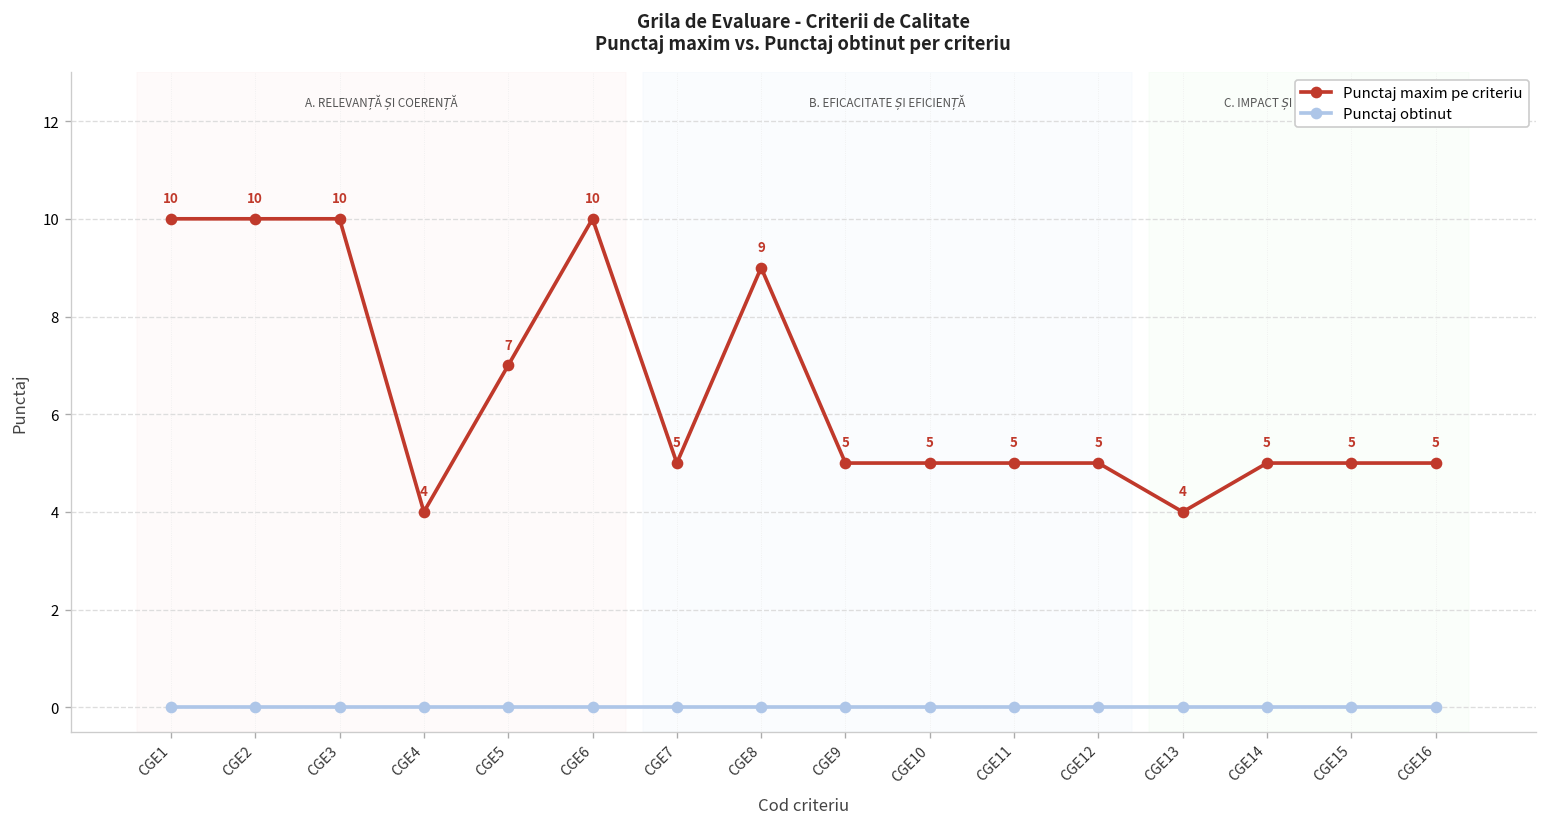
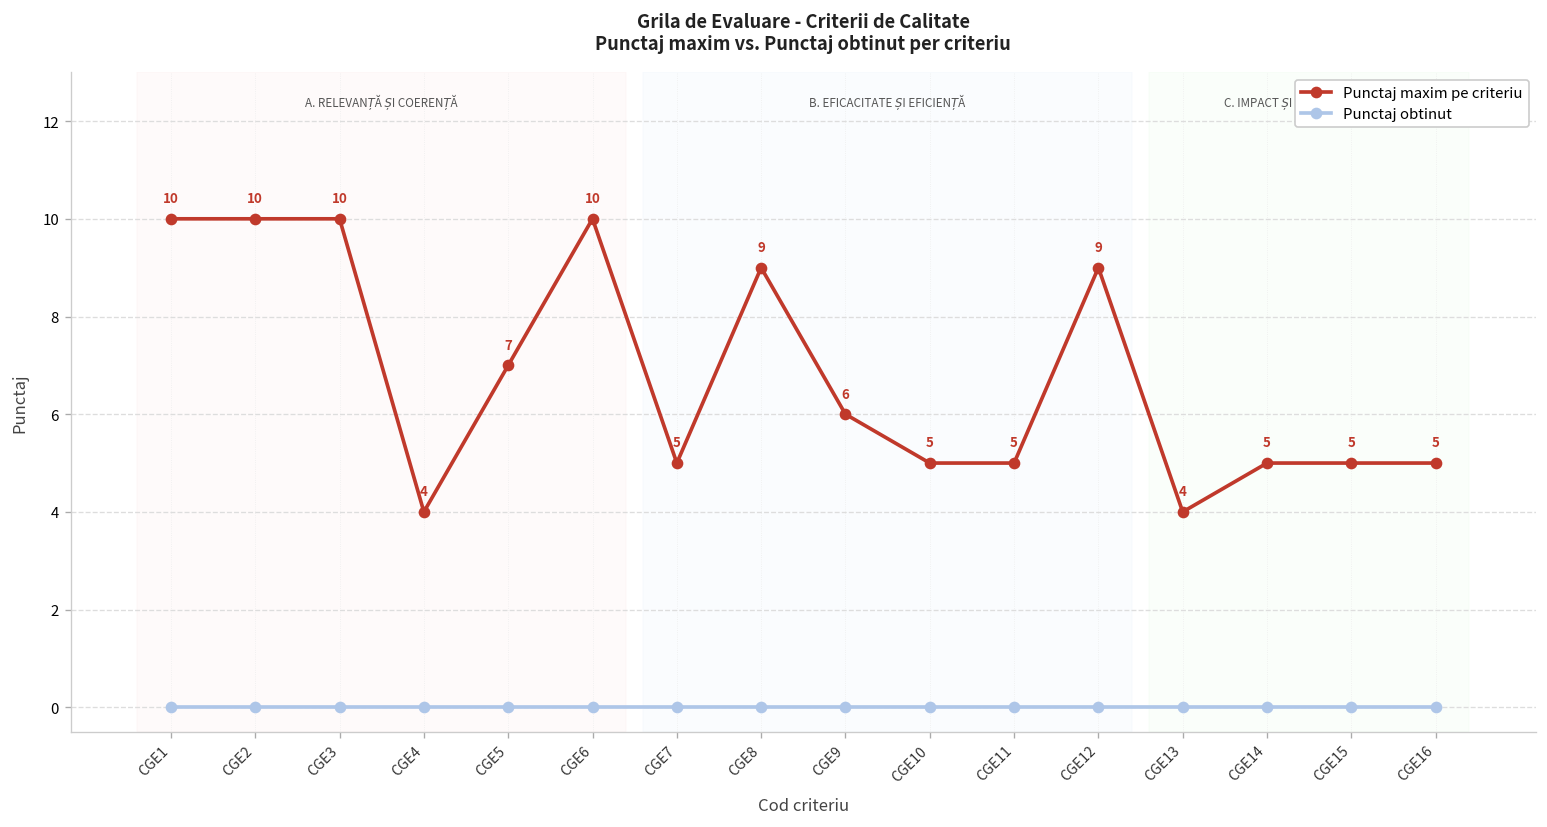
Punctaj maxim pe criteriu, CGE9: 5 -> 6
Punctaj maxim pe criteriu, CGE12: 5 -> 9
